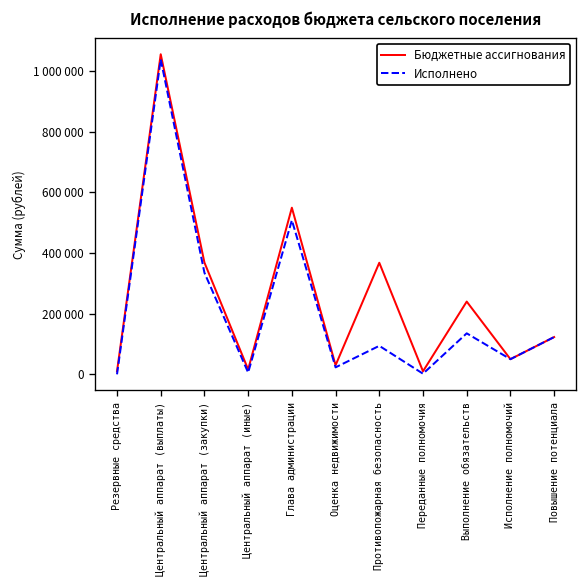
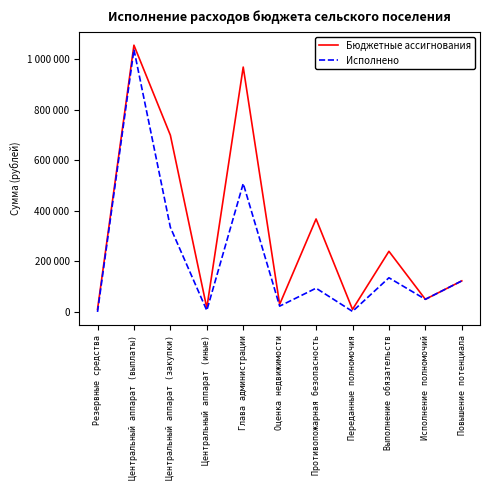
Бюджетные ассигнования, Центральный аппарат (закупки): 370000 -> 700000
Бюджетные ассигнования, Глава администрации: 550000 -> 970000
